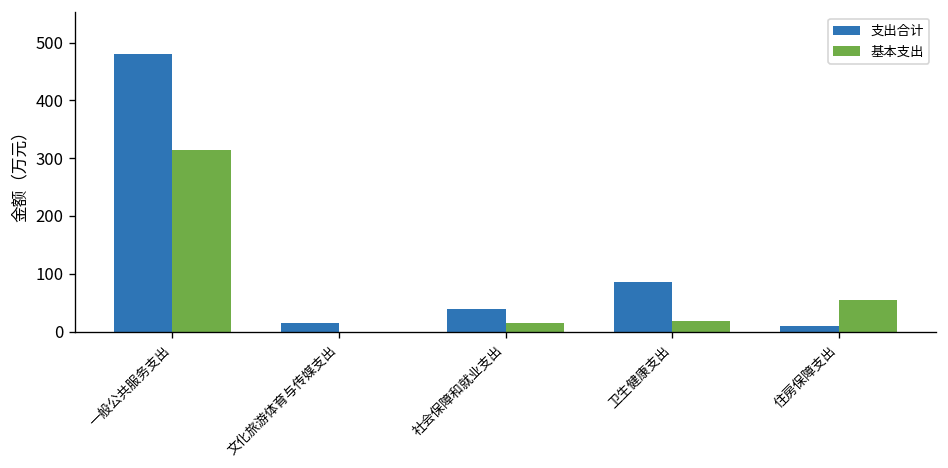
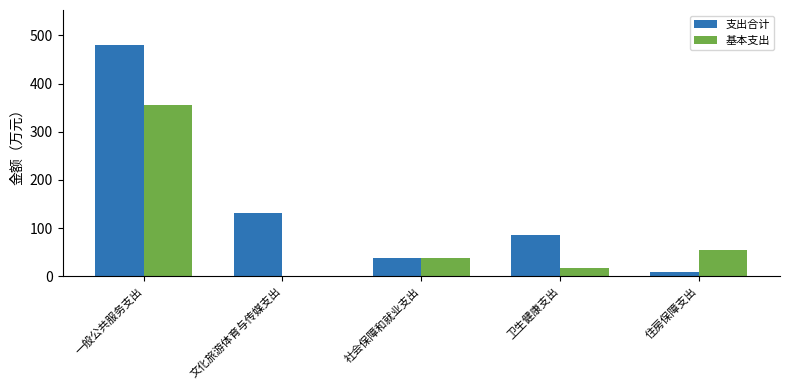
基本支出, 一般公共服务支出: 310 -> 350
支出合计, 文化旅游体育与传媒支出: 10 -> 130
基本支出, 社会保障和就业支出: 20 -> 40
